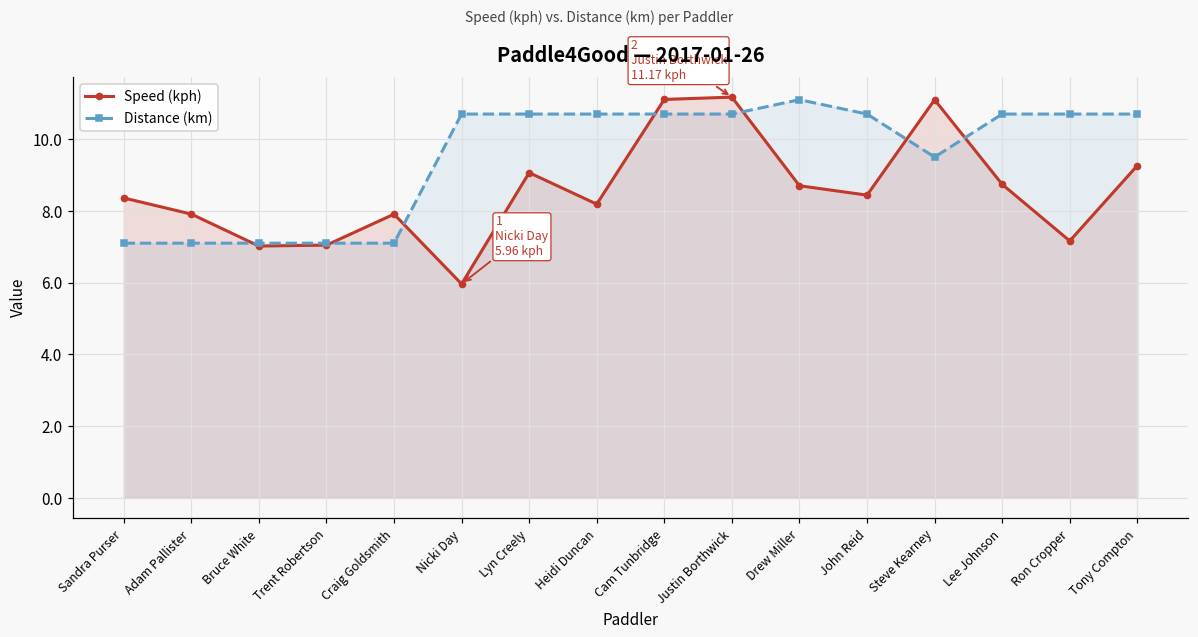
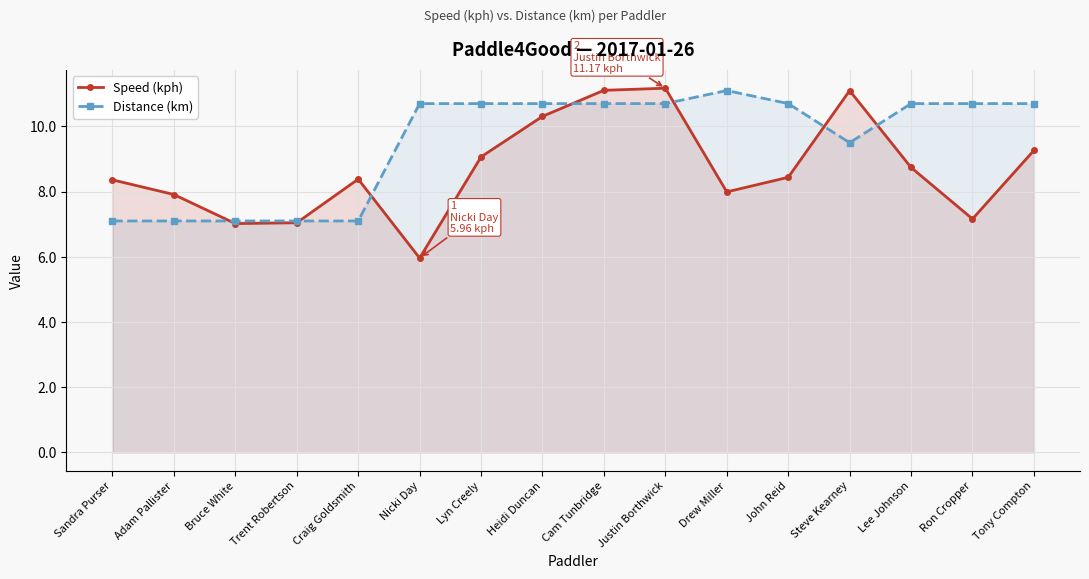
Speed (kph), Craig Goldsmith: 7.9 -> 8.4
Speed (kph), Heidi Duncan: 8.2 -> 10.3
Speed (kph), Drew Miller: 8.7 -> 8.0
